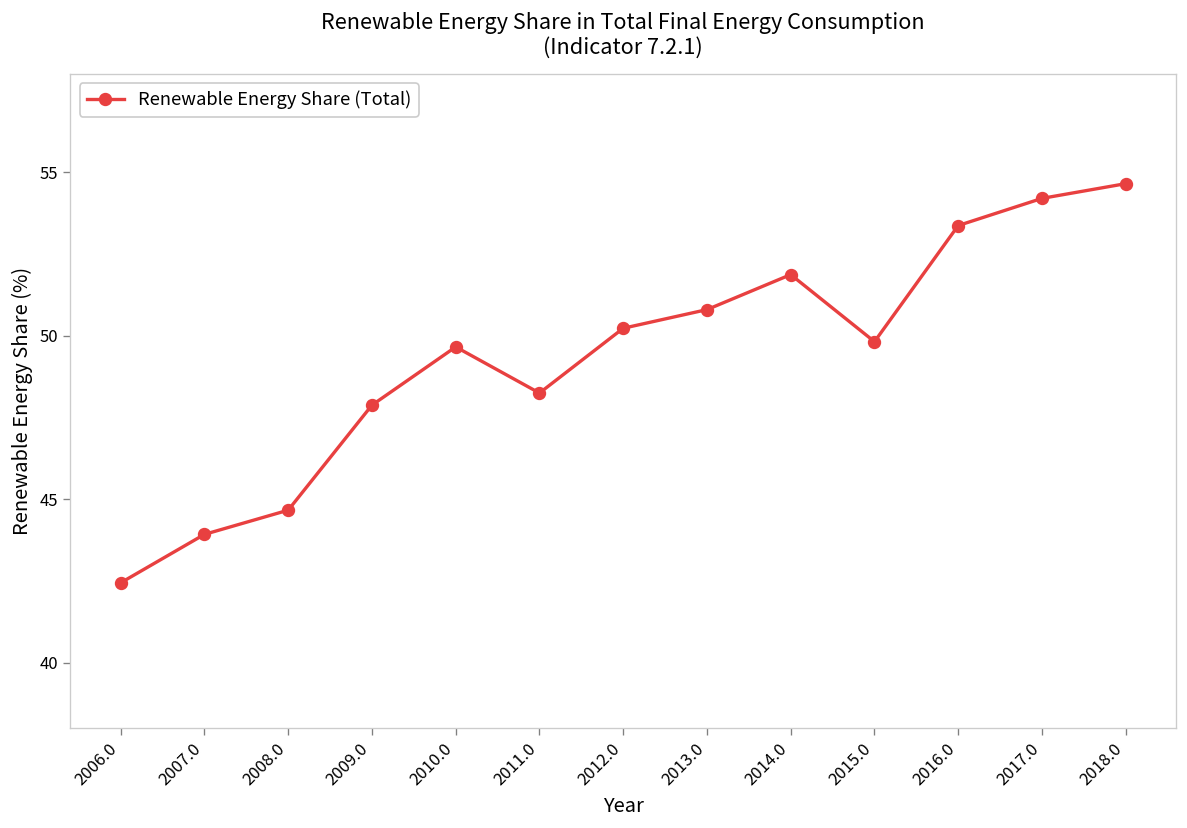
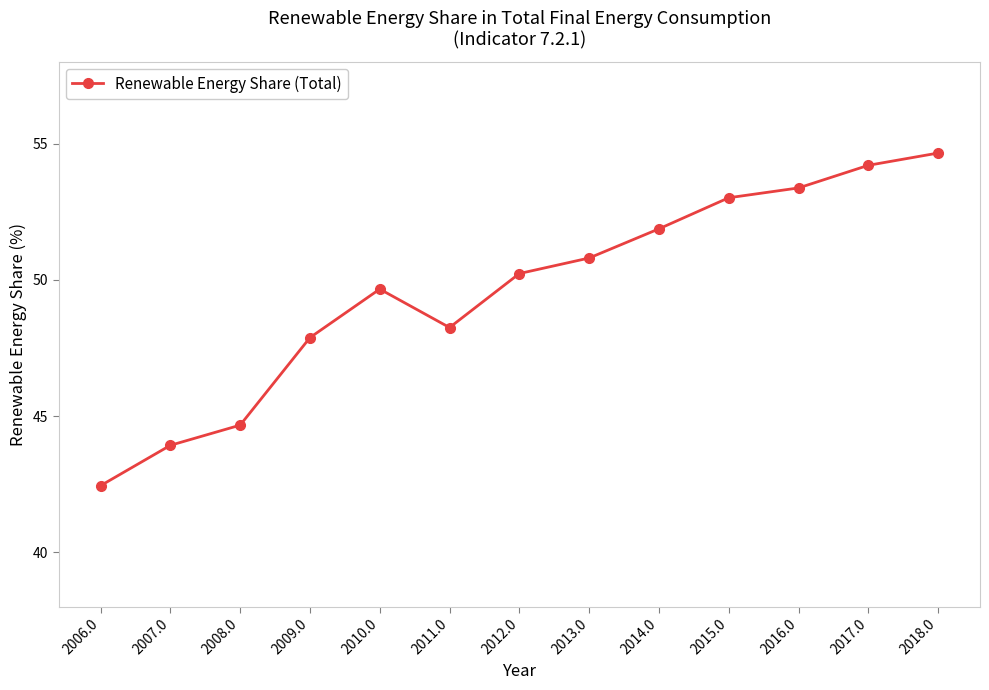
2015.0: 49.8 -> 53.0
